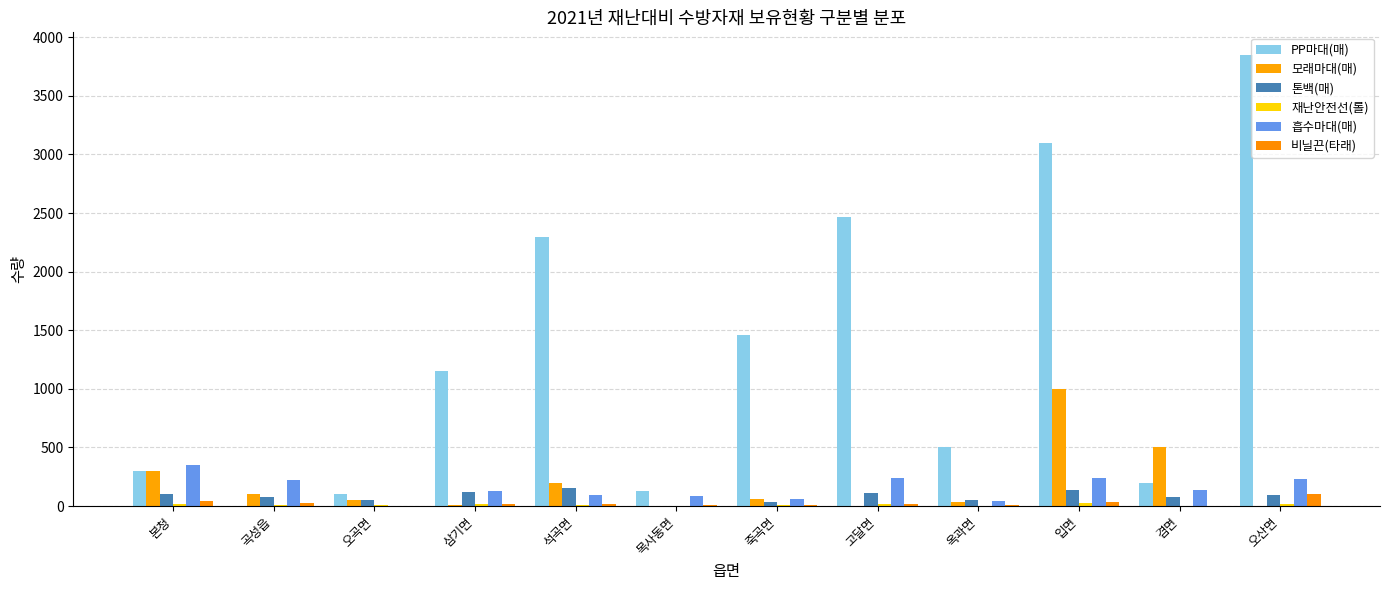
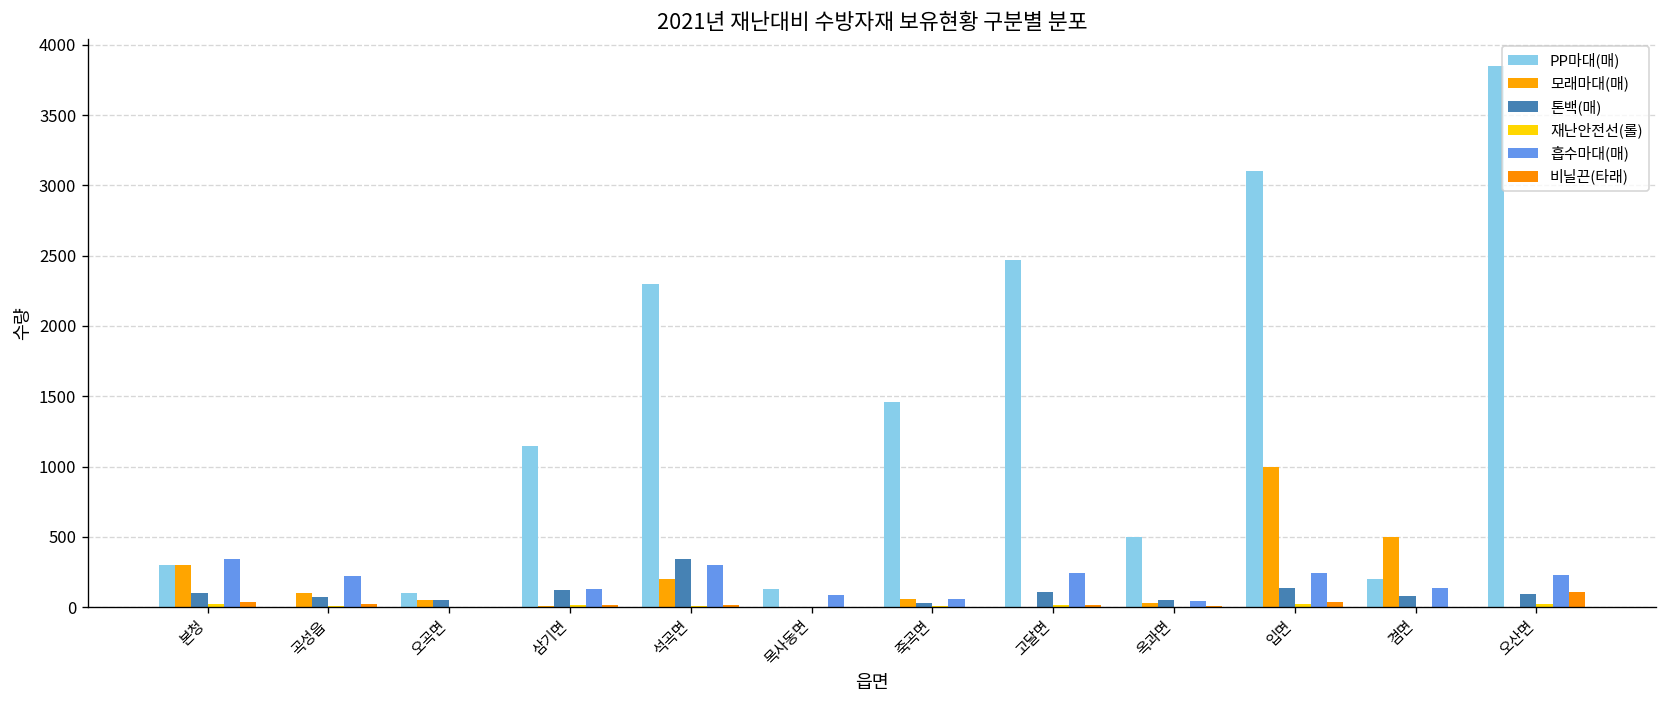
톤백(매), 석곡면: 150 -> 340
흡수마대(매), 석곡면: 100 -> 300
